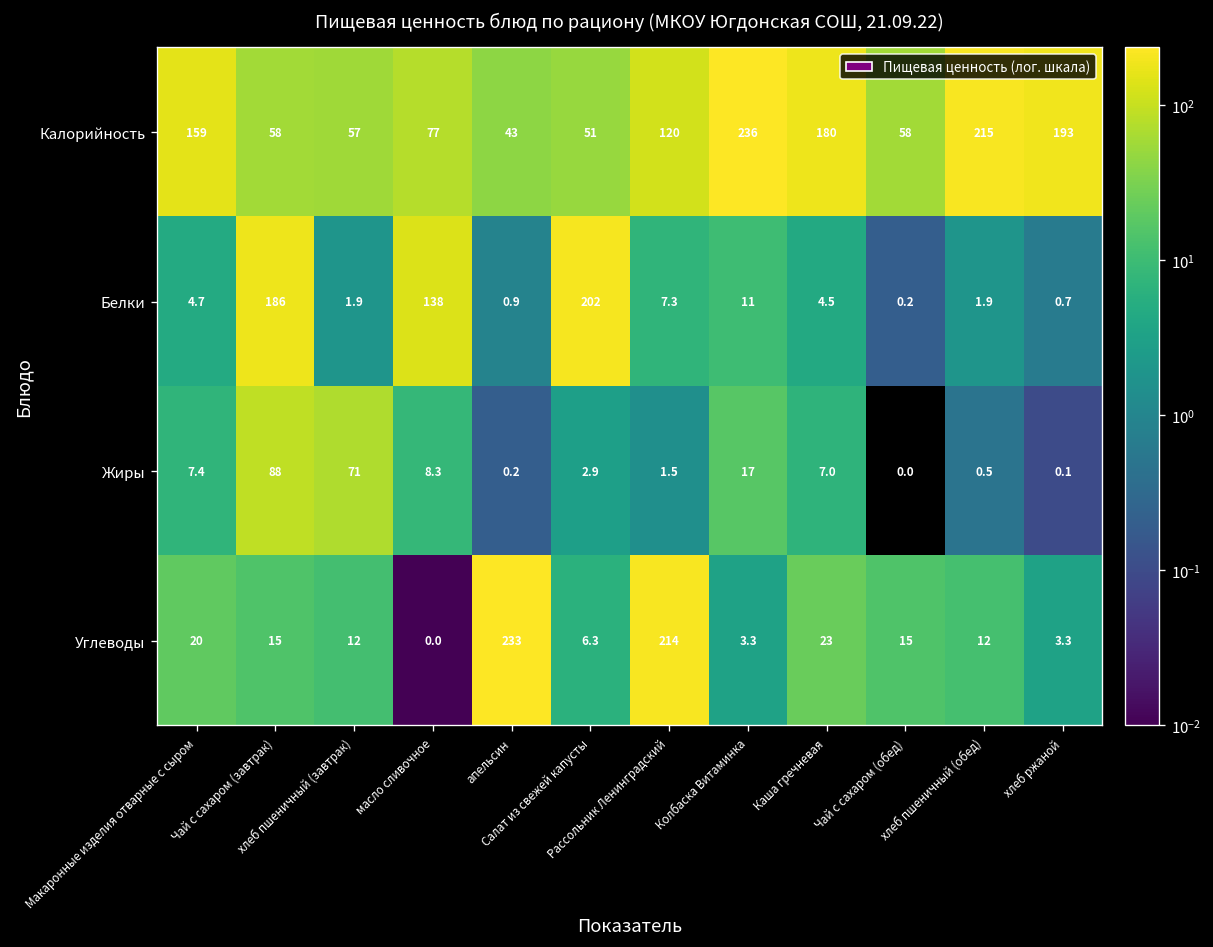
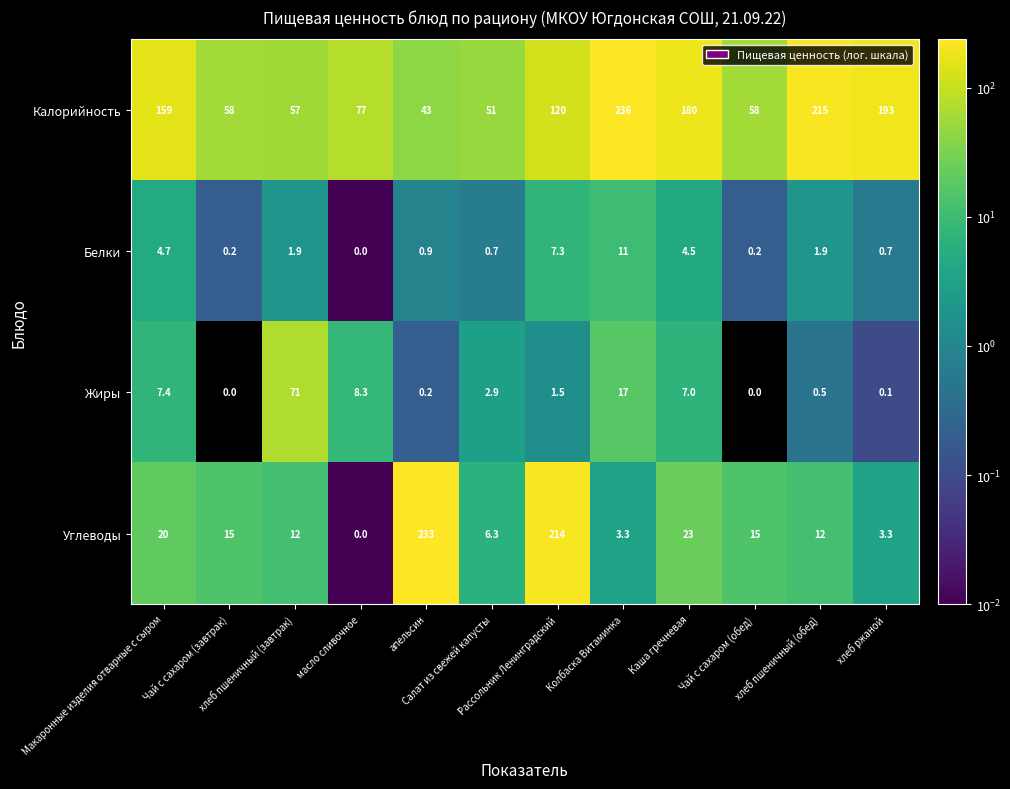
Белки, Чай с сахаром (завтрак): 186 -> 0.2
Белки, масло сливочное: 138 -> 0.0
Белки, Салат из свежей капусты: 202 -> 0.7
Жиры, Чай с сахаром (завтрак): 88 -> 0.0
